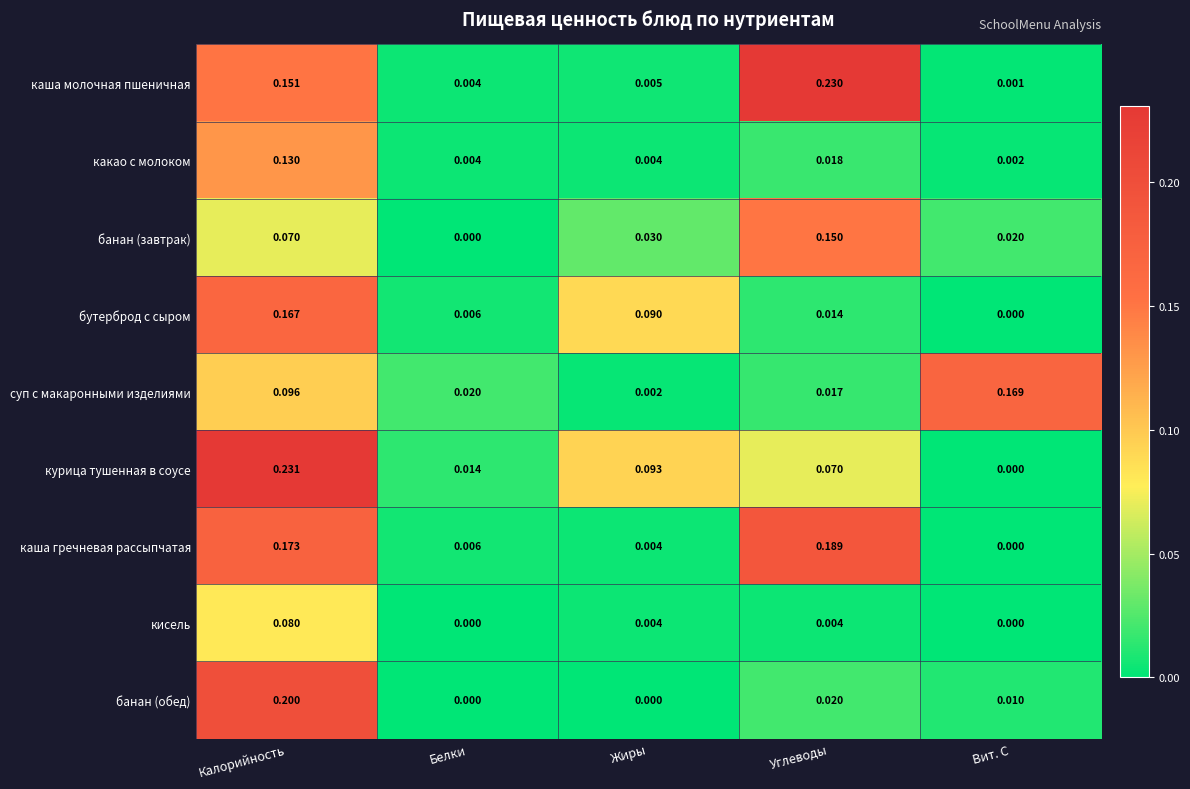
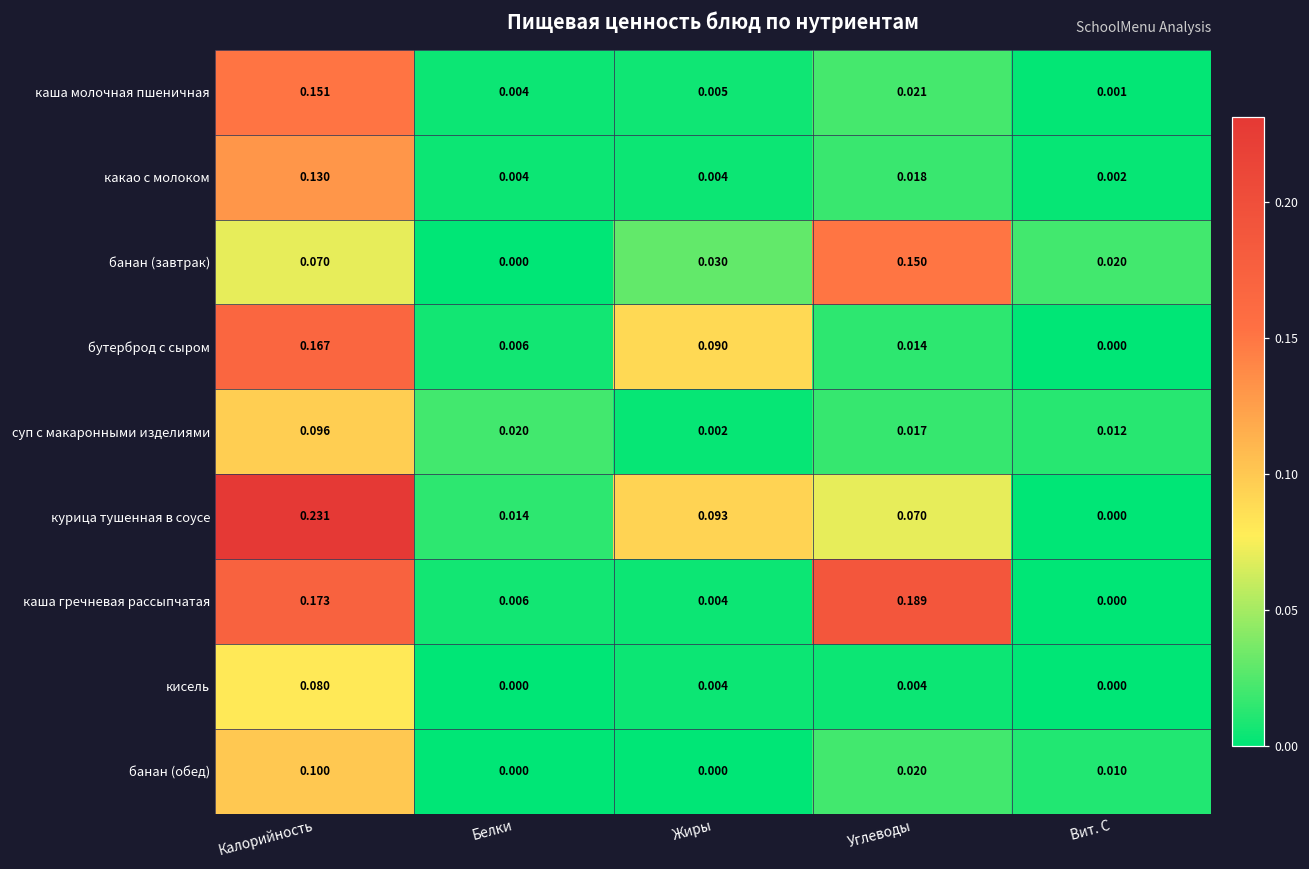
каша молочная пшеничная, Углеводы: 0.230 -> 0.021
суп с макаронными изделиями, Вит. С: 0.169 -> 0.012
банан (обед), Калорийность: 0.200 -> 0.100
